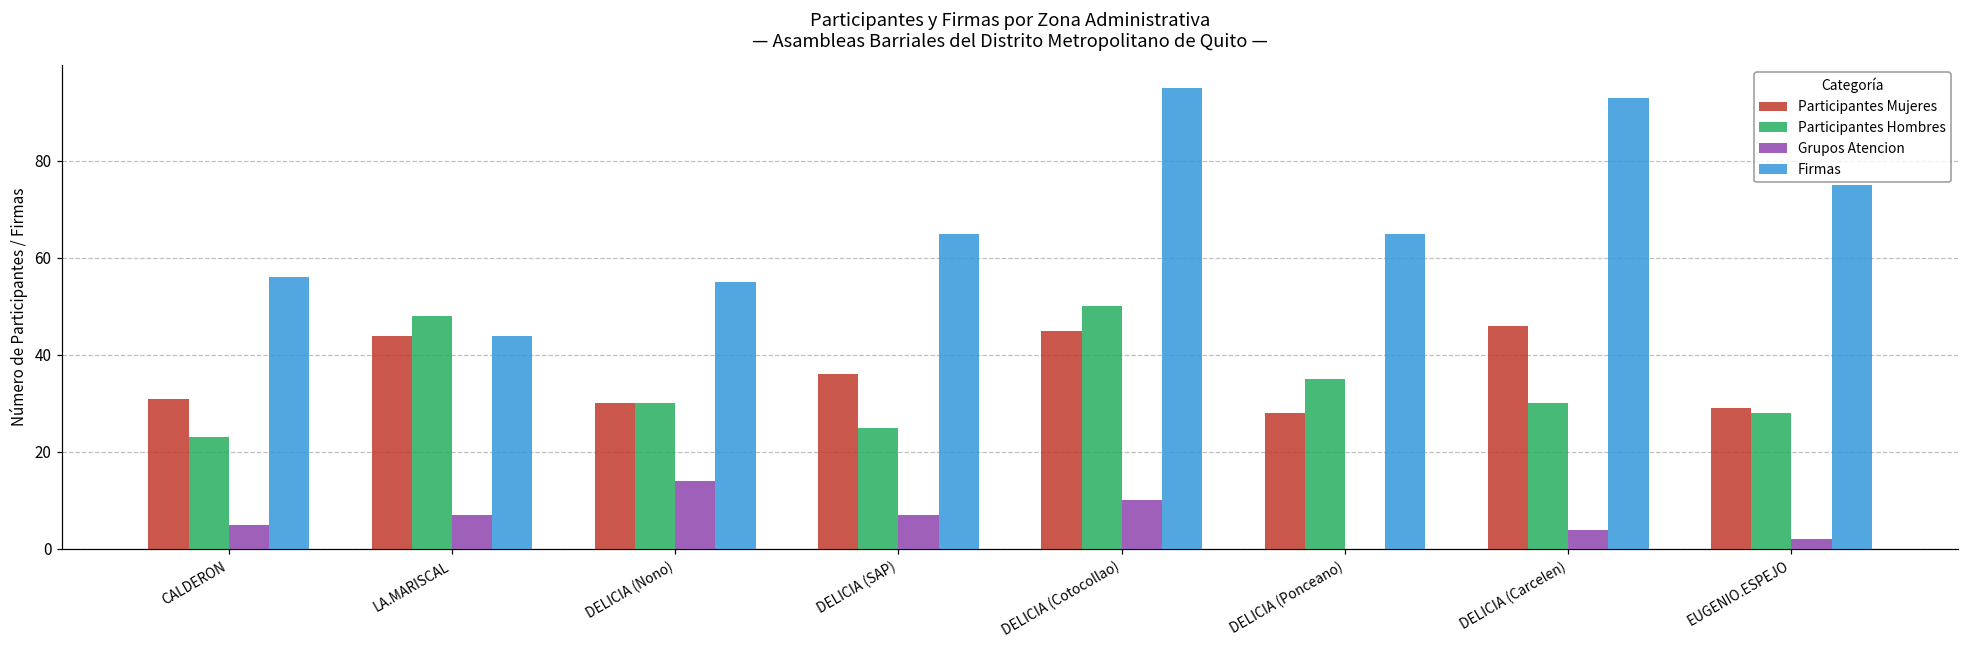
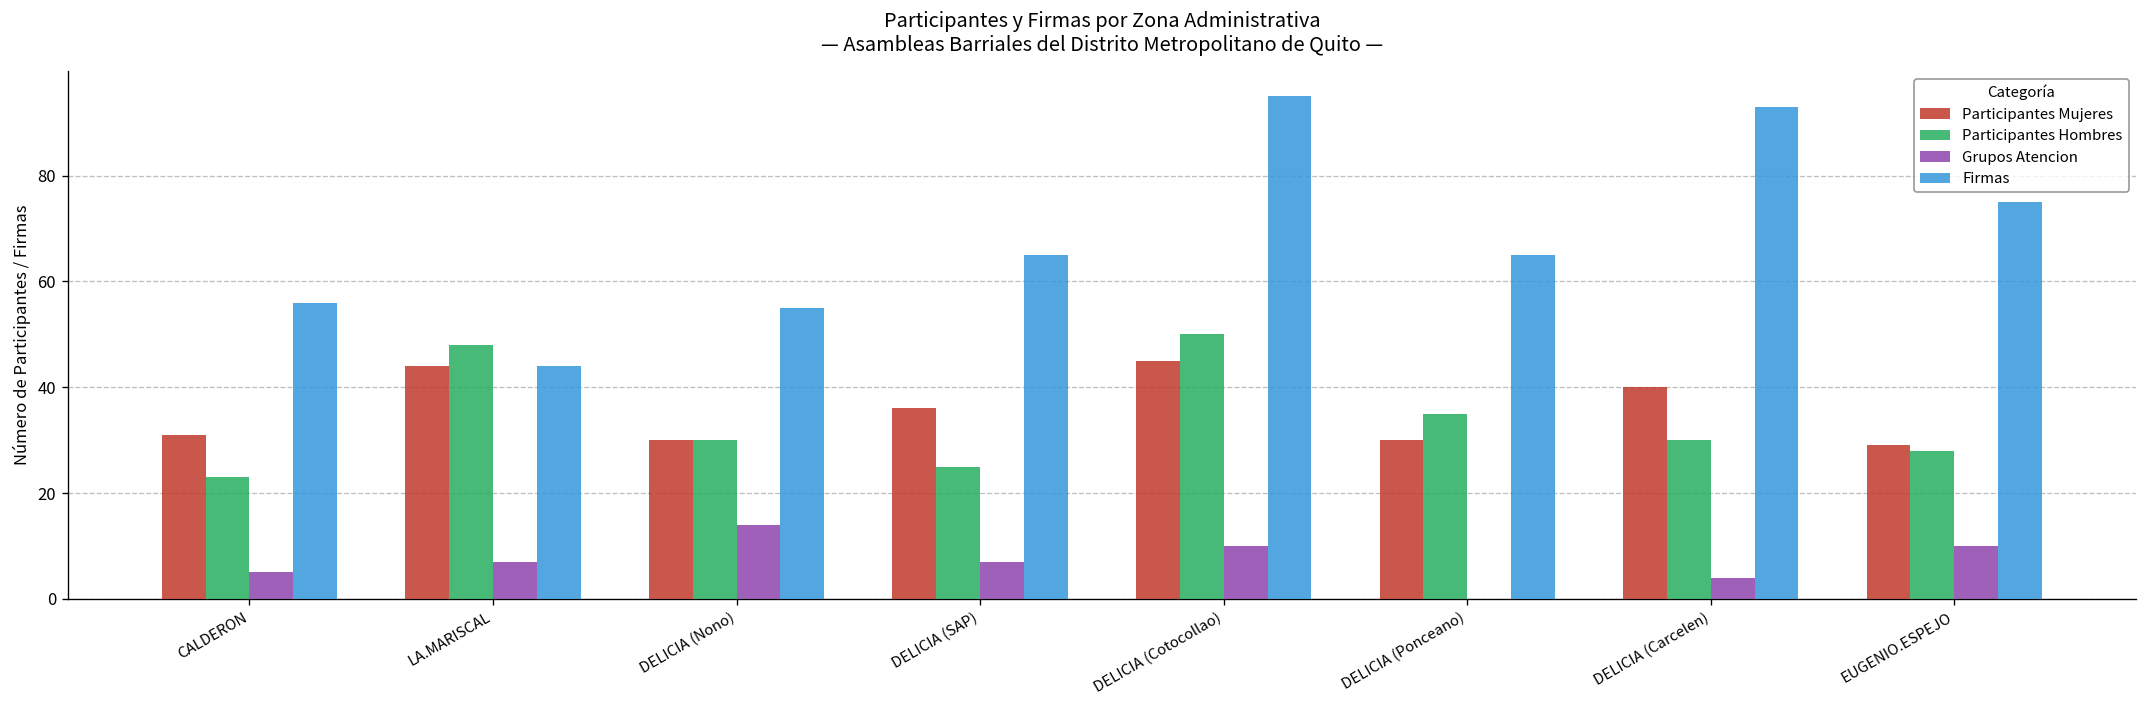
Participantes Mujeres, DELICIA (Ponceano): 28 -> 30
Participantes Mujeres, DELICIA (Carcelen): 46 -> 40
Grupos Atencion, EUGENIO.ESPEJO: 2 -> 10
